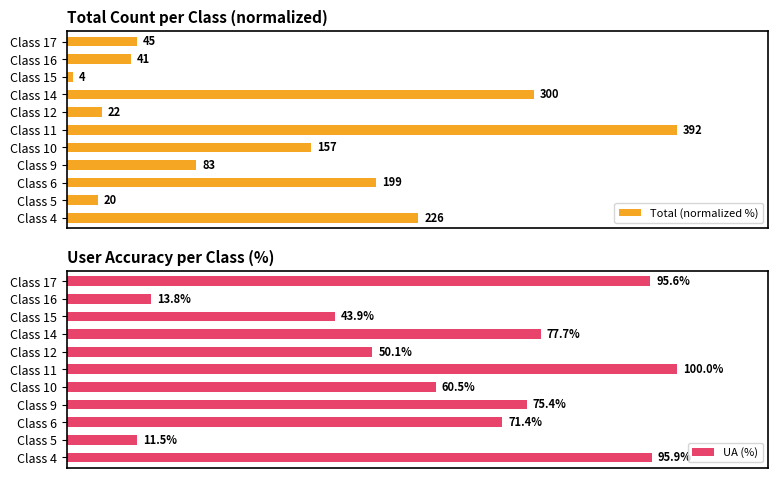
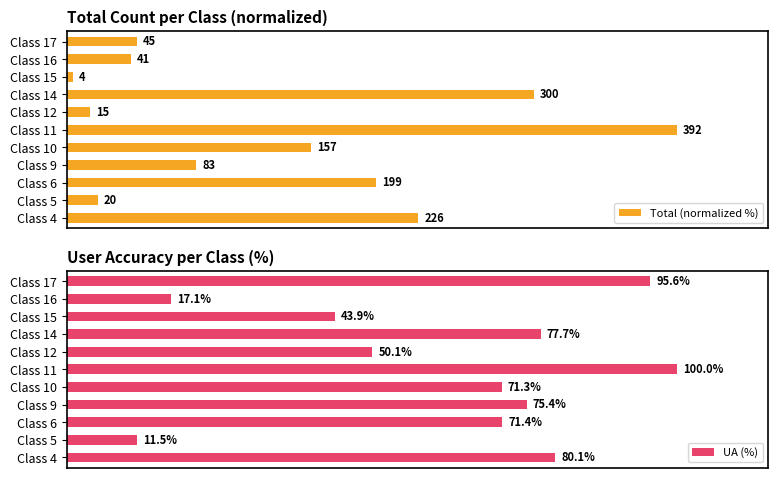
Total Count per Class (normalized), Class 12: 22 -> 15
User Accuracy per Class (%), Class 16: 13.8% -> 17.1%
User Accuracy per Class (%), Class 10: 60.5% -> 71.3%
User Accuracy per Class (%), Class 4: 95.9% -> 80.1%
